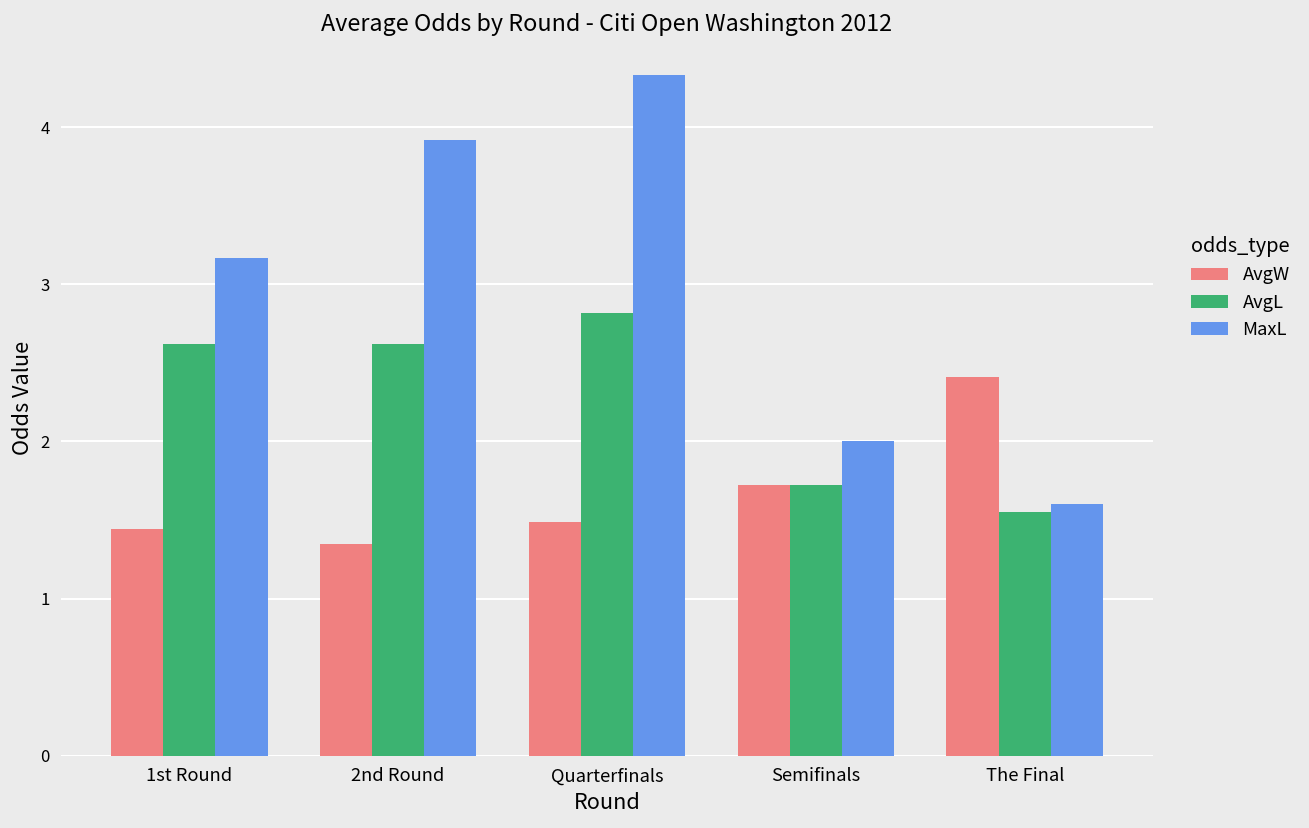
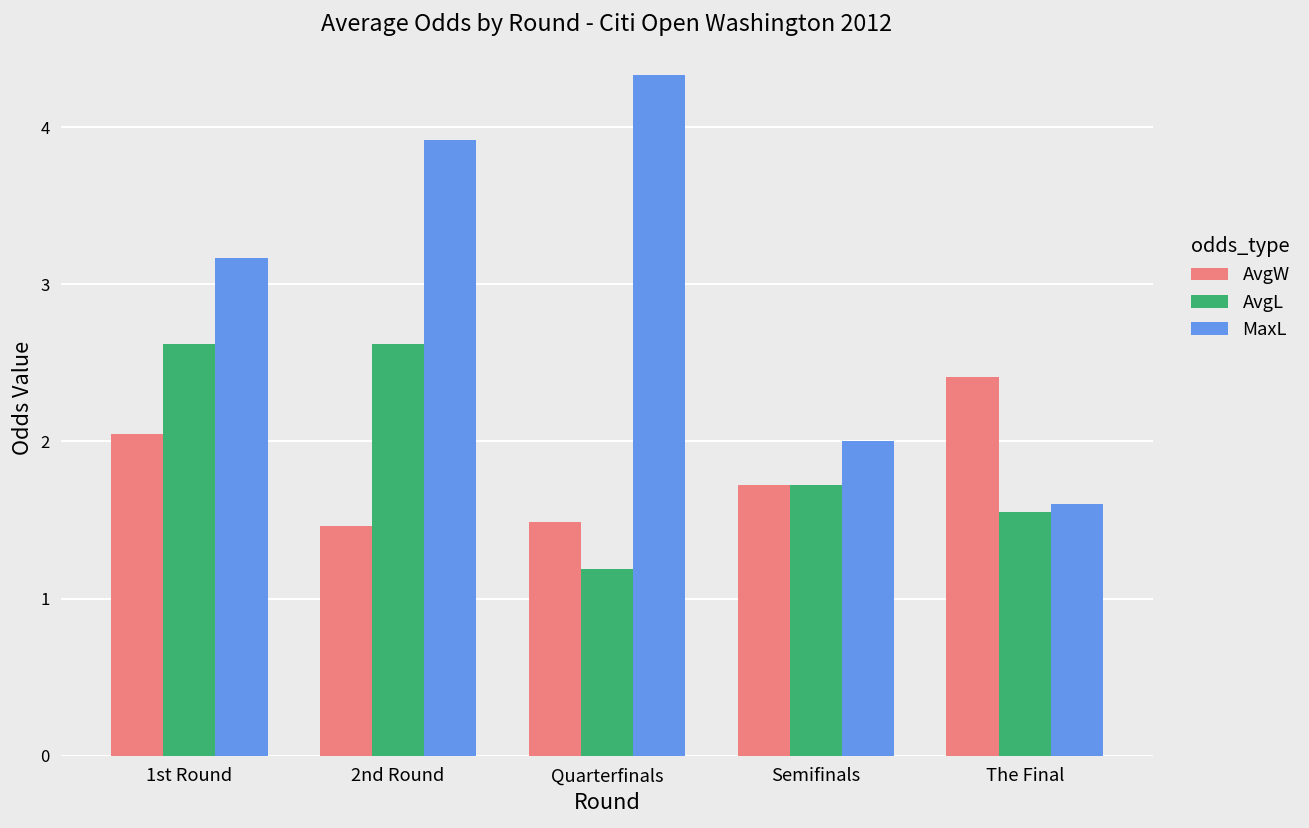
AvgW, 1st Round: 1.44 -> 2.05
AvgW, 2nd Round: 1.35 -> 1.46
AvgL, Quarterfinals: 2.82 -> 1.19
